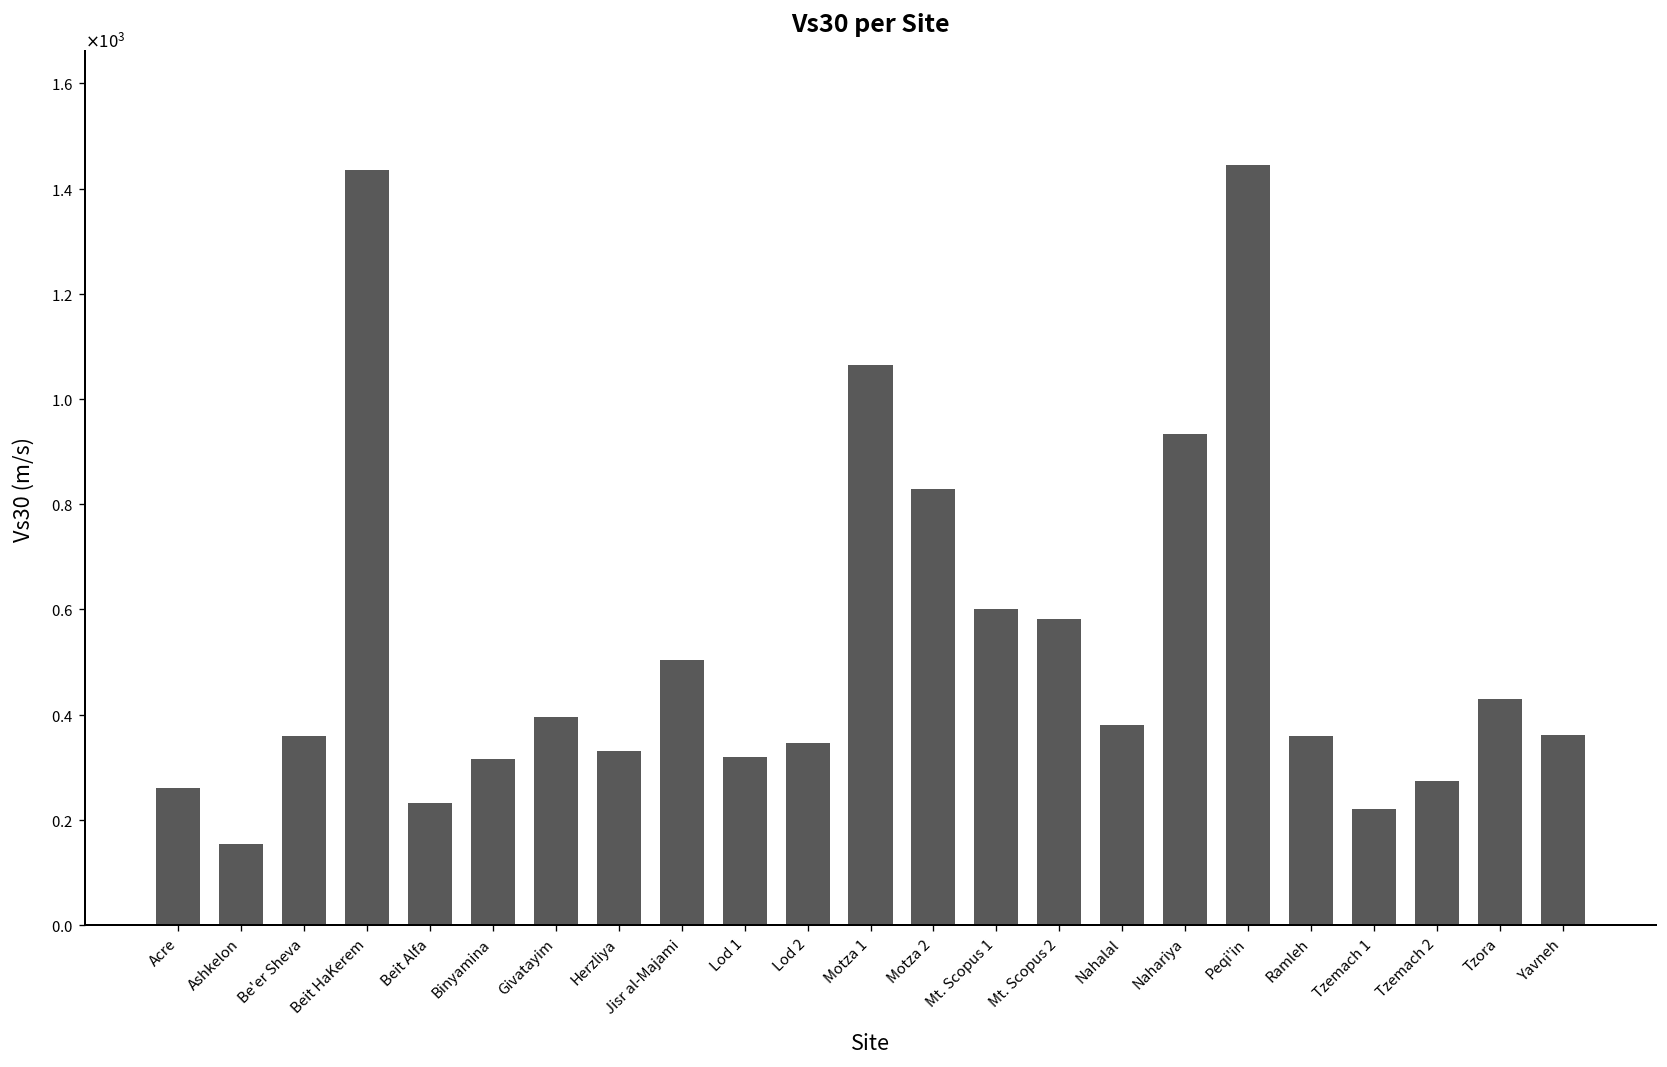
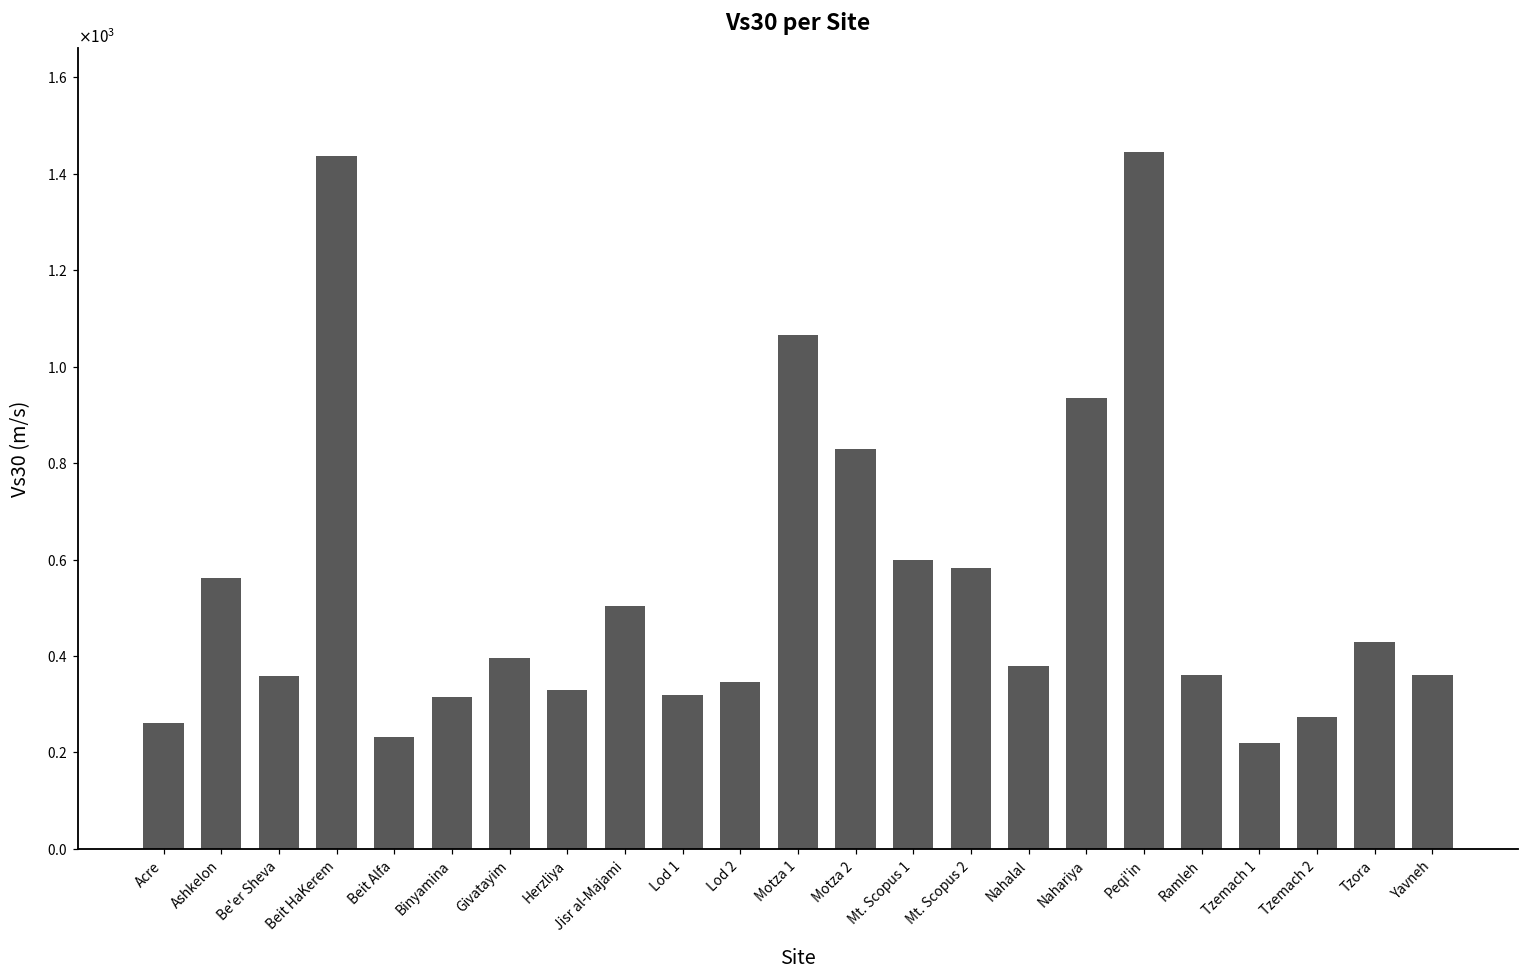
Ashkelon: 160 -> 560
